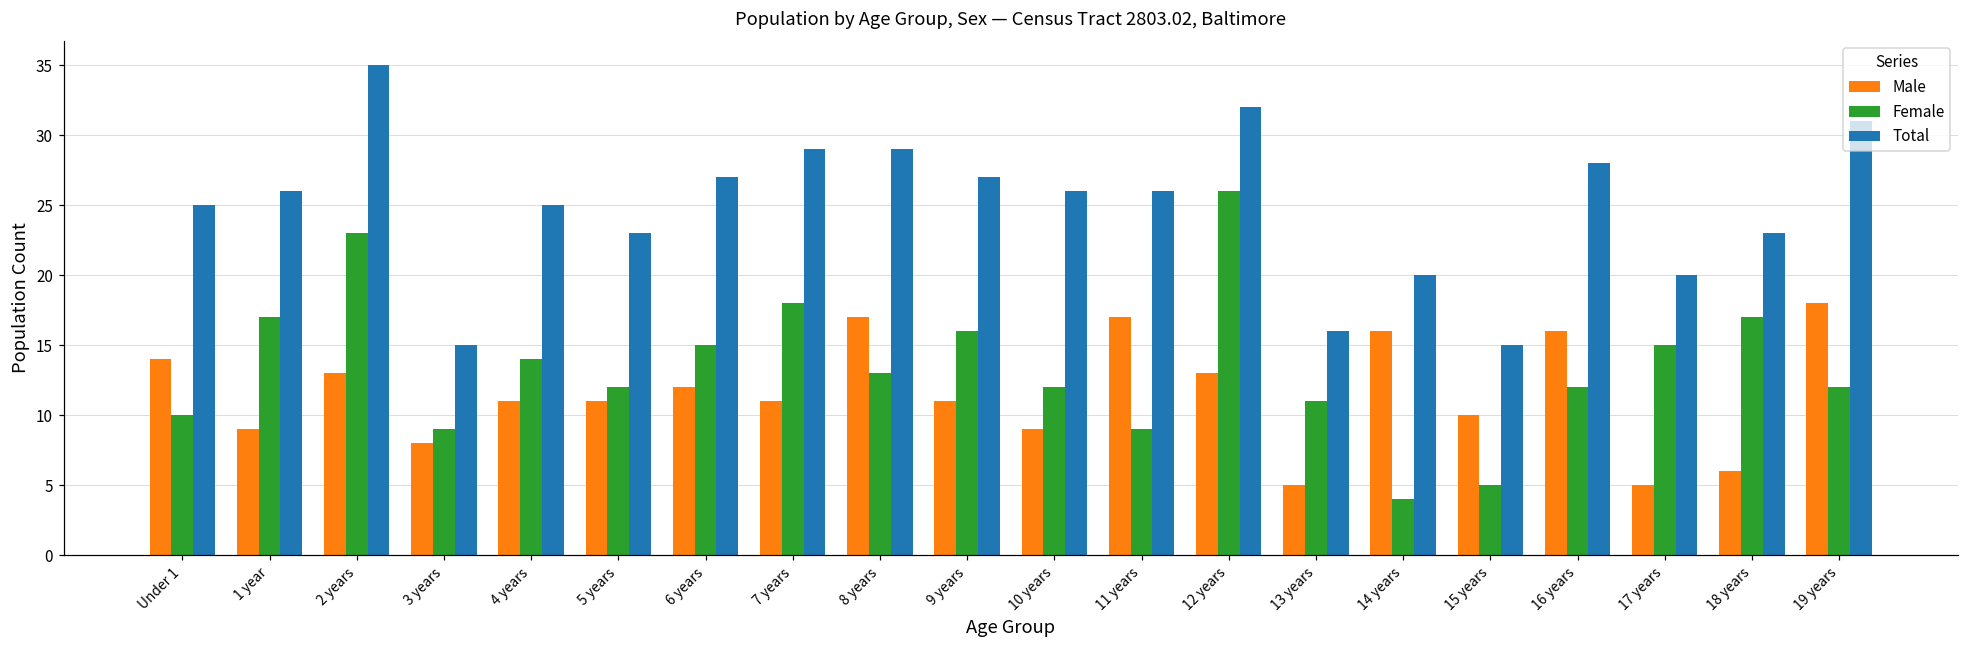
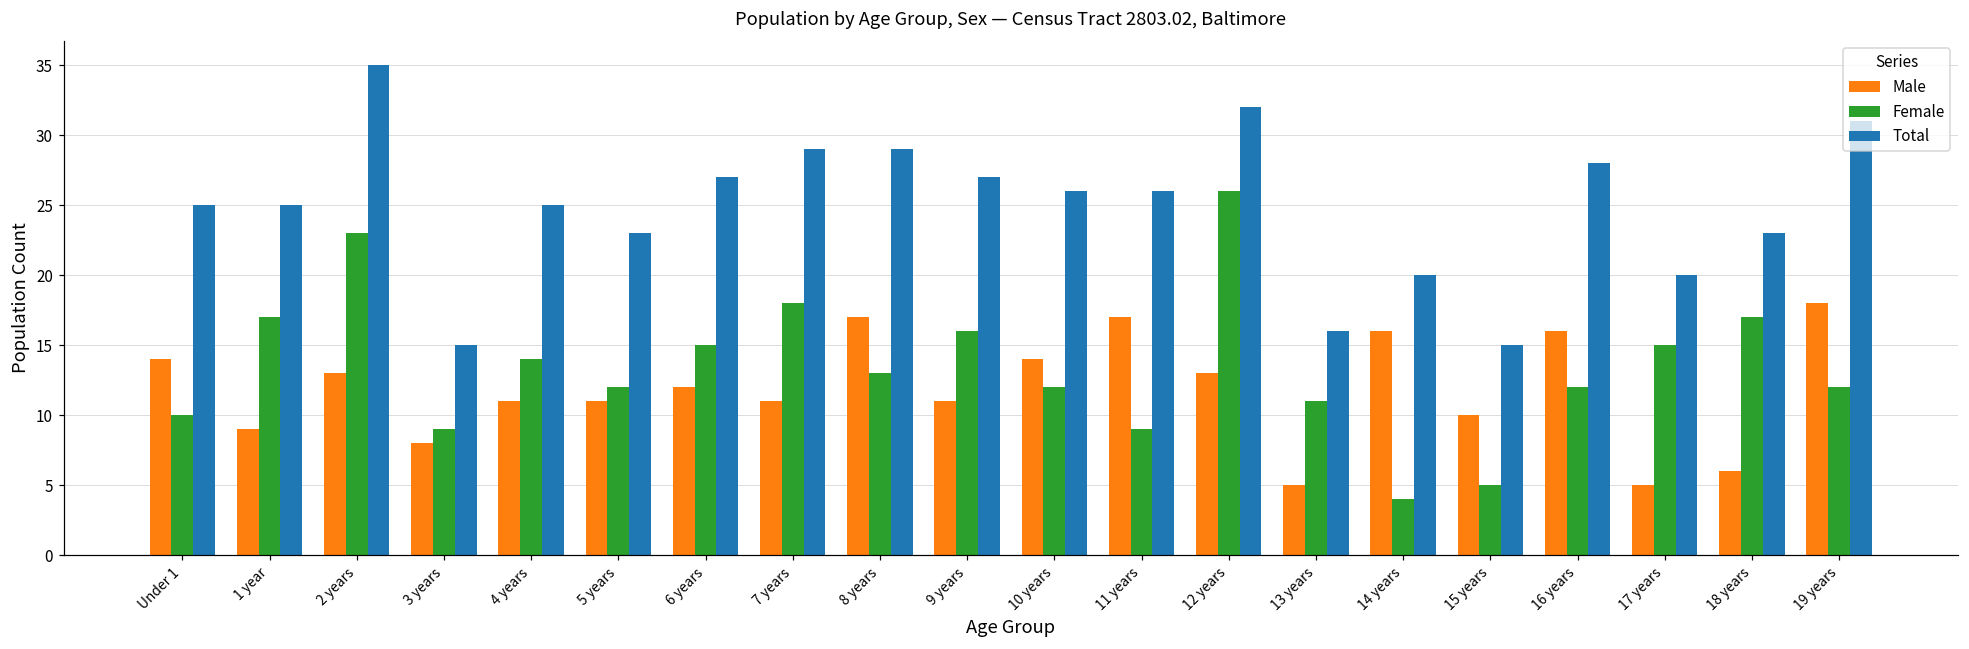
Total, 1 year: 26 -> 25
Male, 10 years: 9 -> 14
